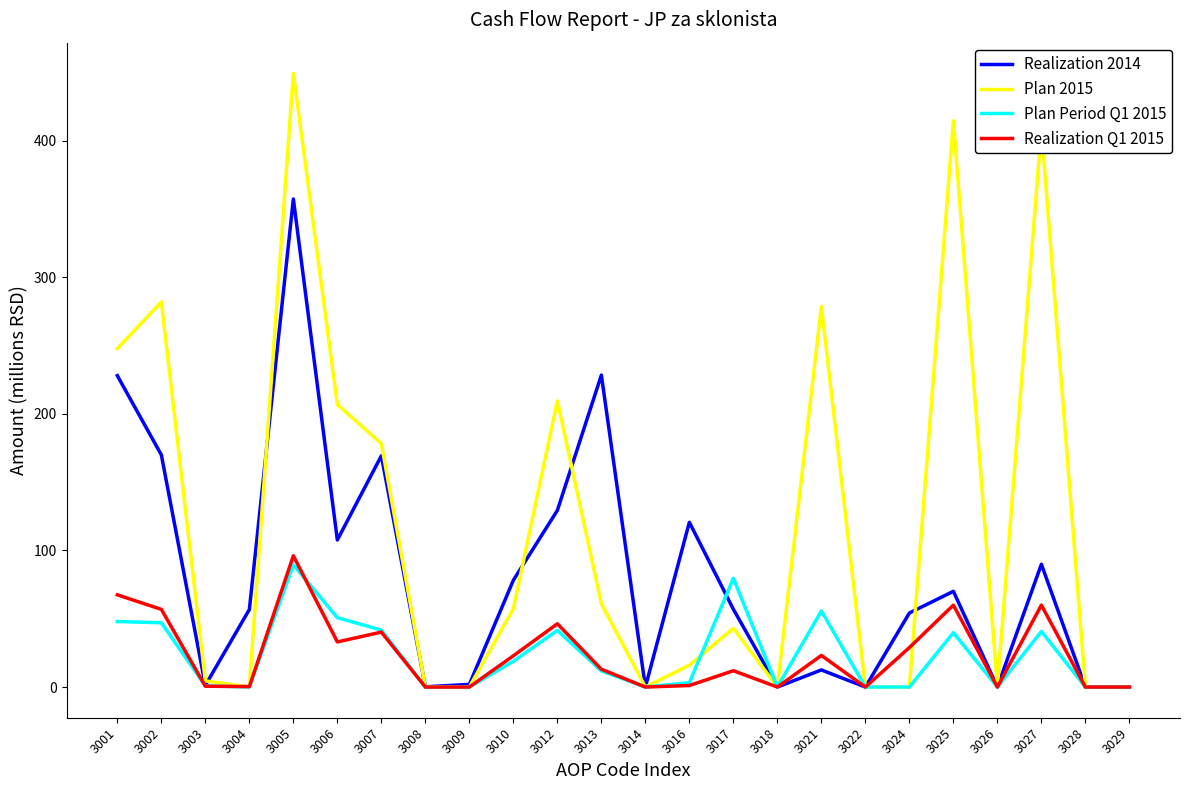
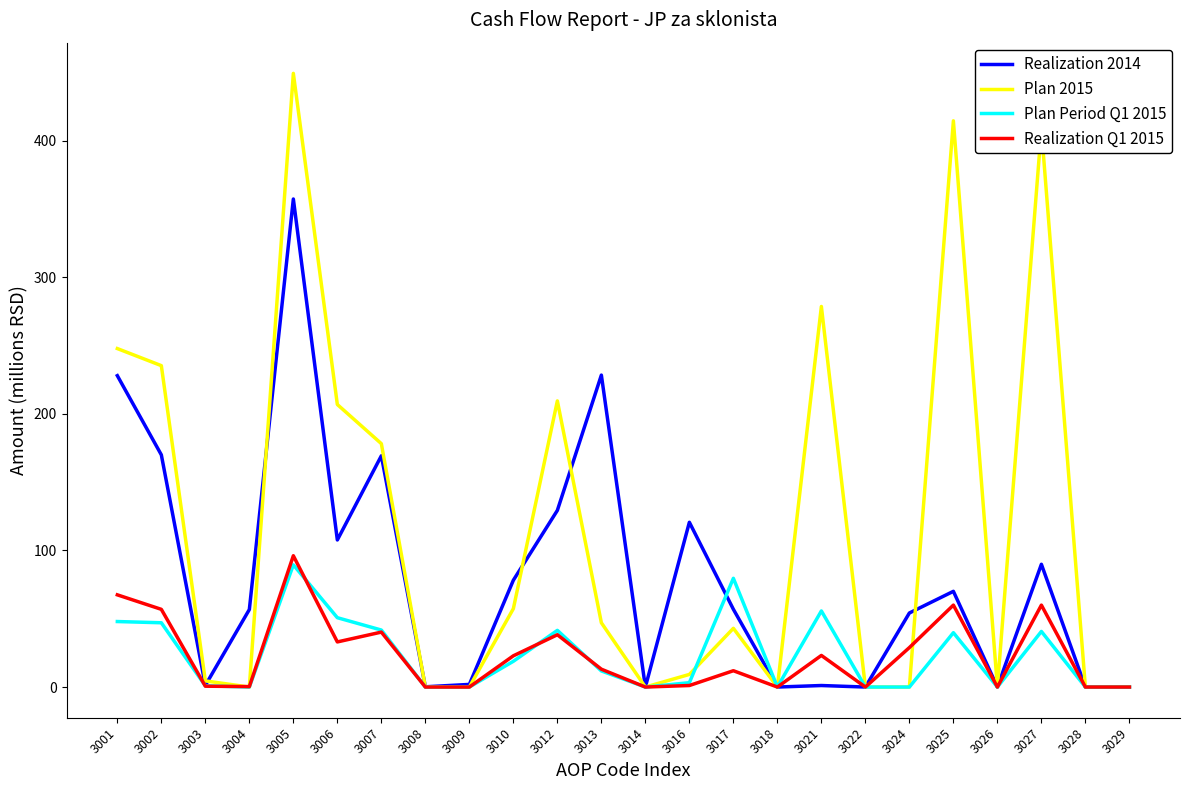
Plan 2015, 3002: 282 -> 235
Realization Q1 2015, 3012: 46 -> 38
Plan 2015, 3013: 61 -> 47
Plan 2015, 3016: 16 -> 9
Realization 2014, 3021: 13 -> 1
